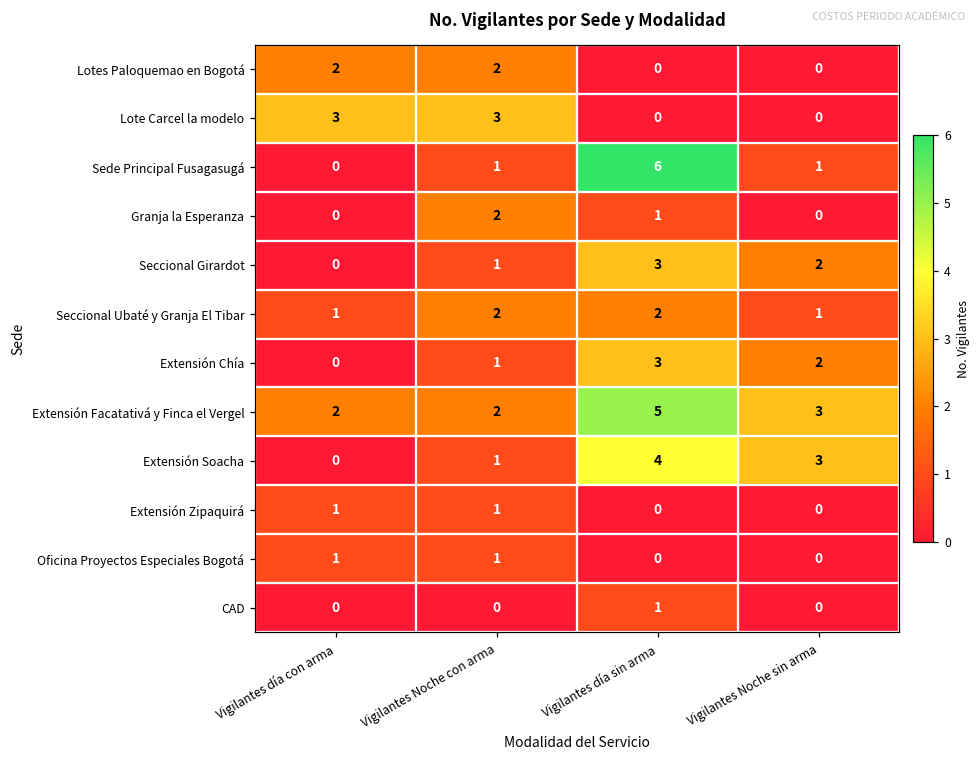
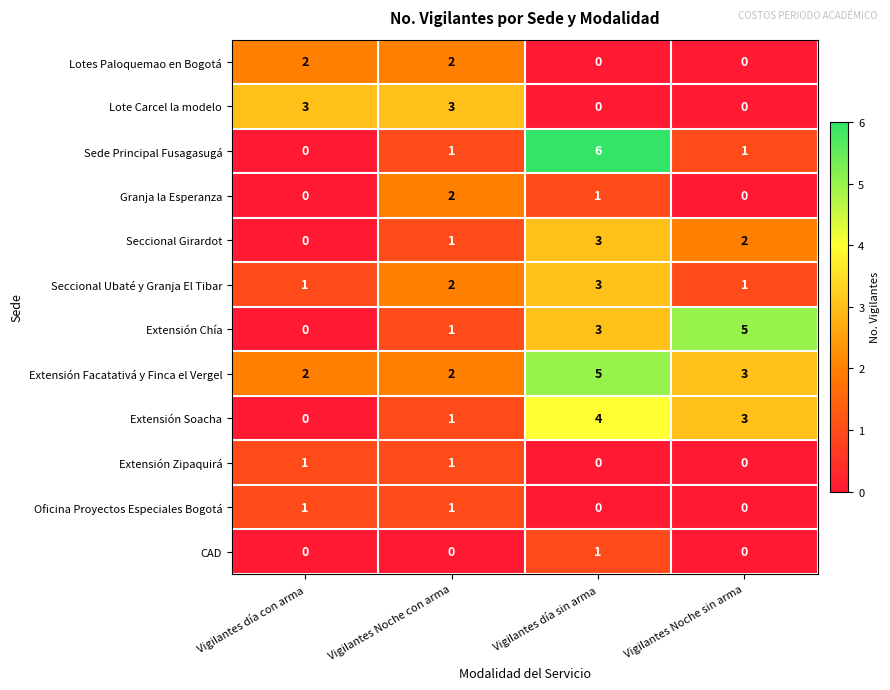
Seccional Ubaté y Granja El Tibar, Vigilantes día sin arma: 2 -> 3
Extensión Chía, Vigilantes Noche sin arma: 2 -> 5
